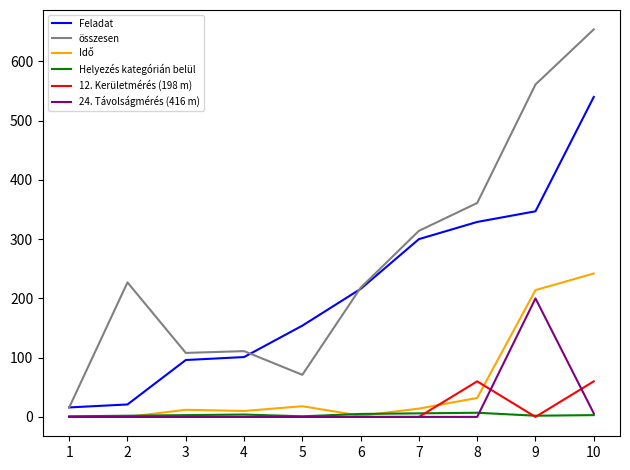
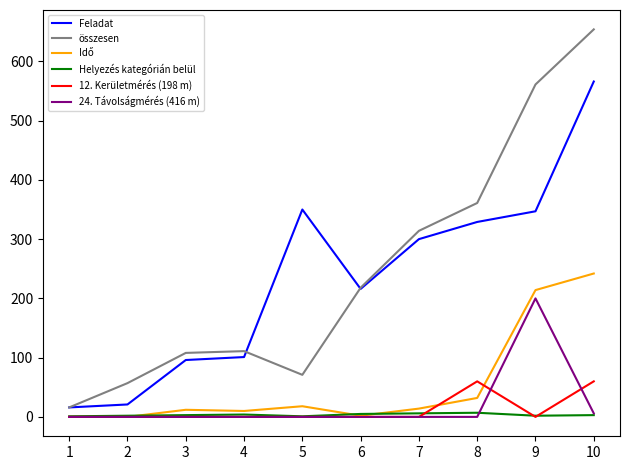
összesen, 2: 230 -> 60
Feladat, 5: 150 -> 350
Feladat, 10: 540 -> 570
